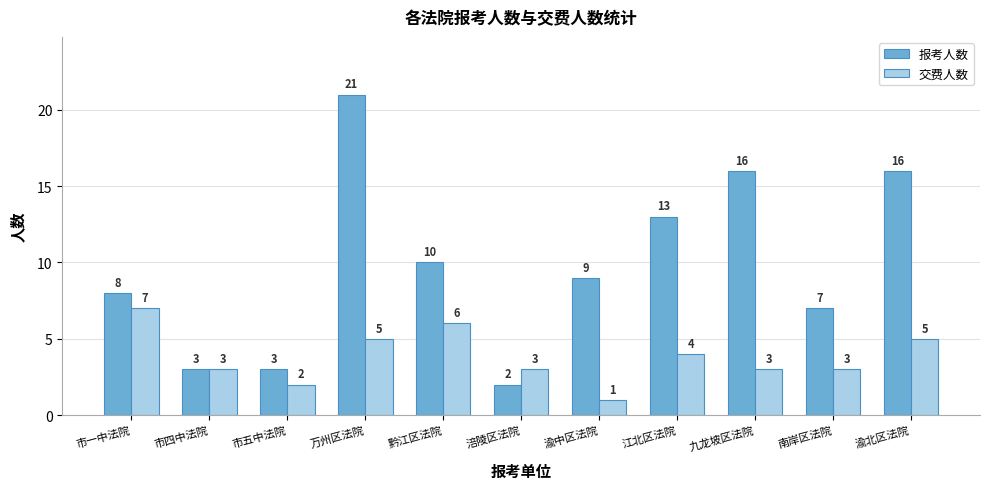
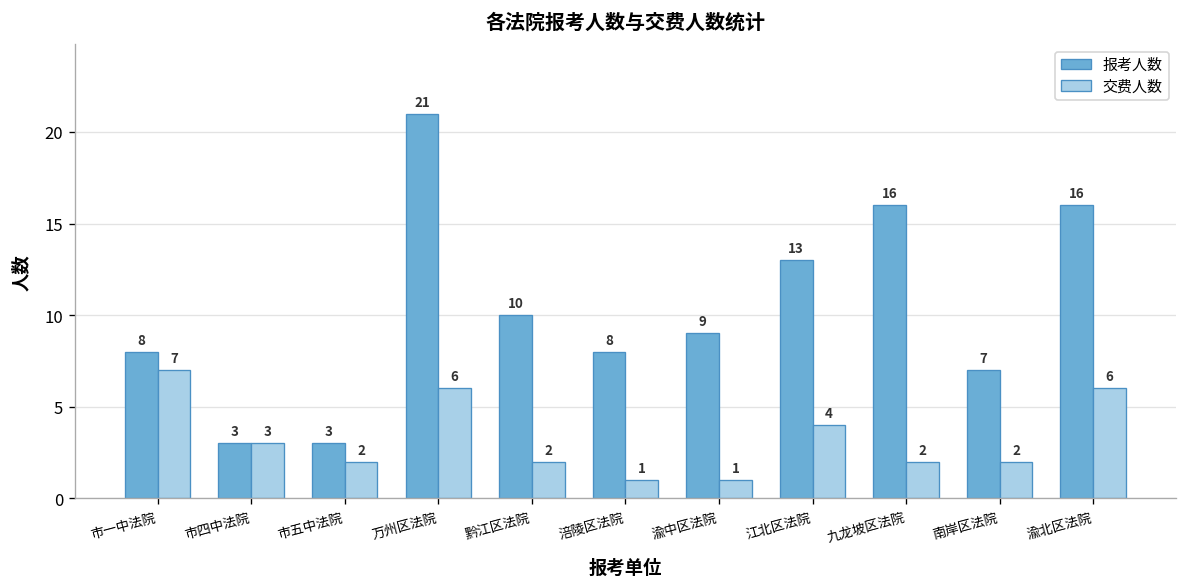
交费人数, 万州区法院: 5 -> 6
交费人数, 黔江区法院: 6 -> 2
报考人数, 涪陵区法院: 2 -> 8
交费人数, 涪陵区法院: 3 -> 1
交费人数, 九龙坡区法院: 3 -> 2
交费人数, 南岸区法院: 3 -> 2
交费人数, 渝北区法院: 5 -> 6
